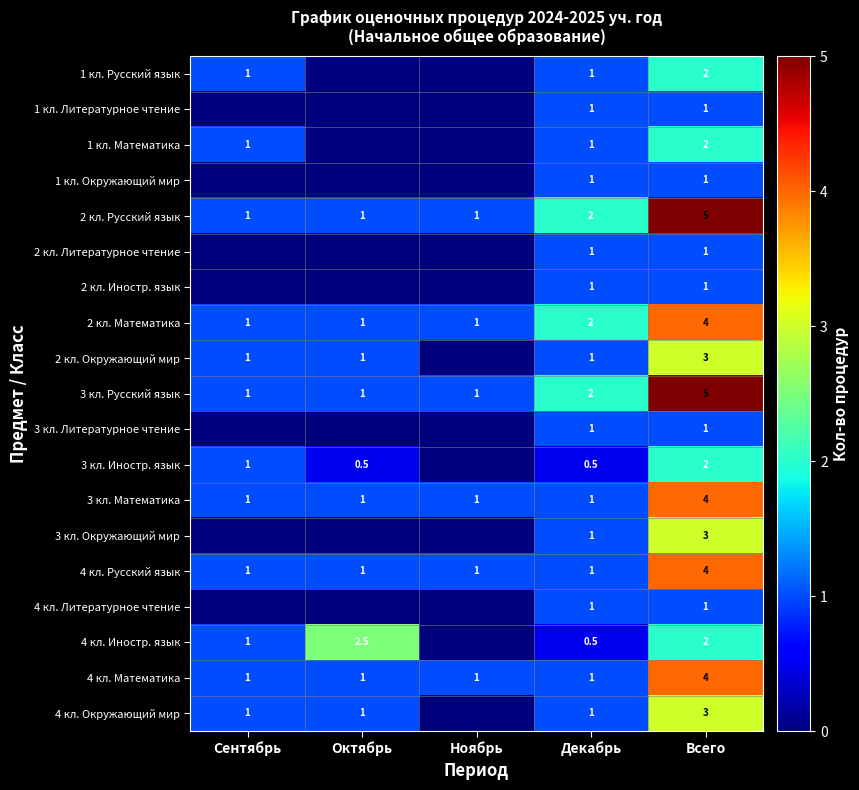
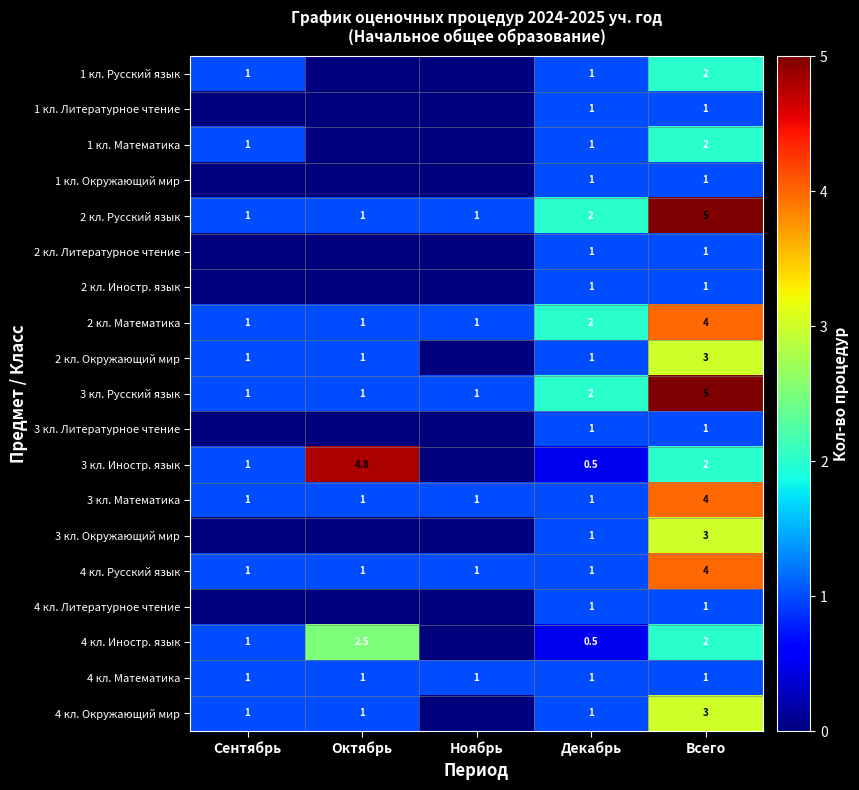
3 кл. Иностр. язык, Октябрь: 0.5 -> 4.8
4 кл. Математика, Всего: 4 -> 1
